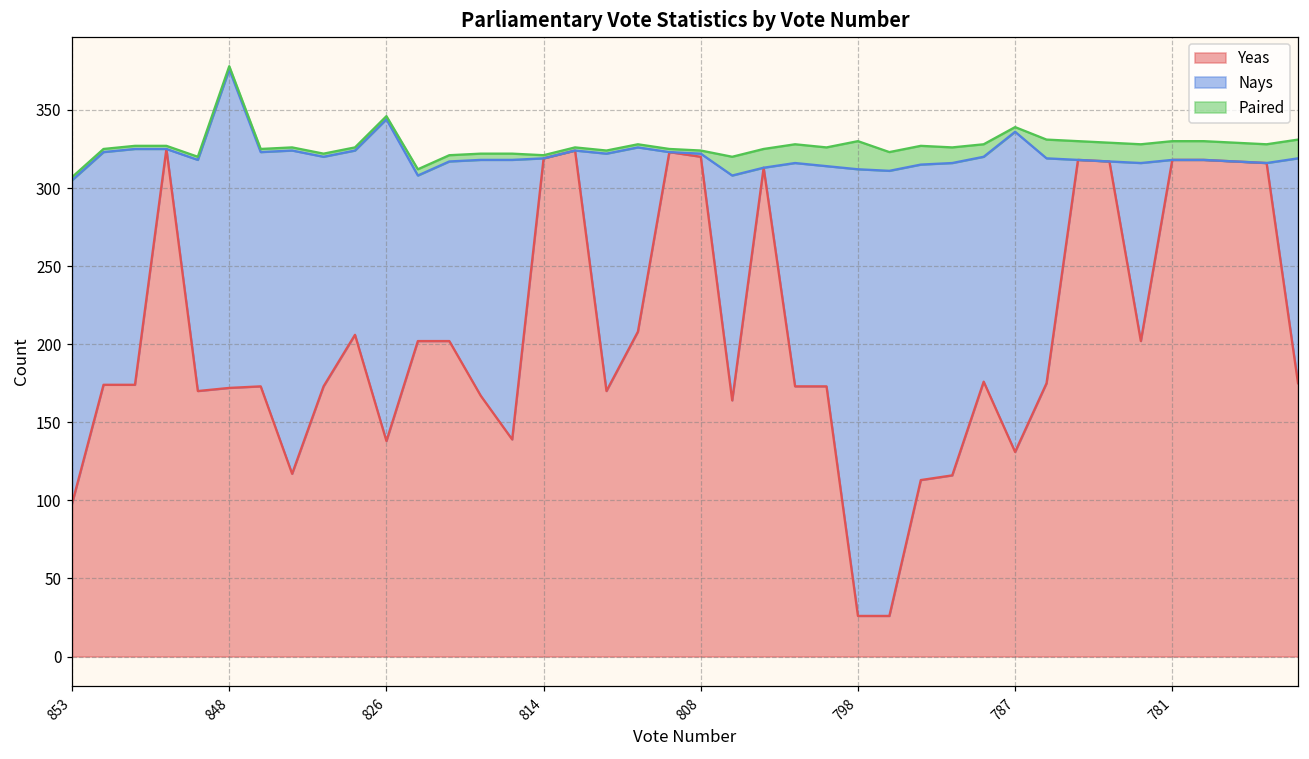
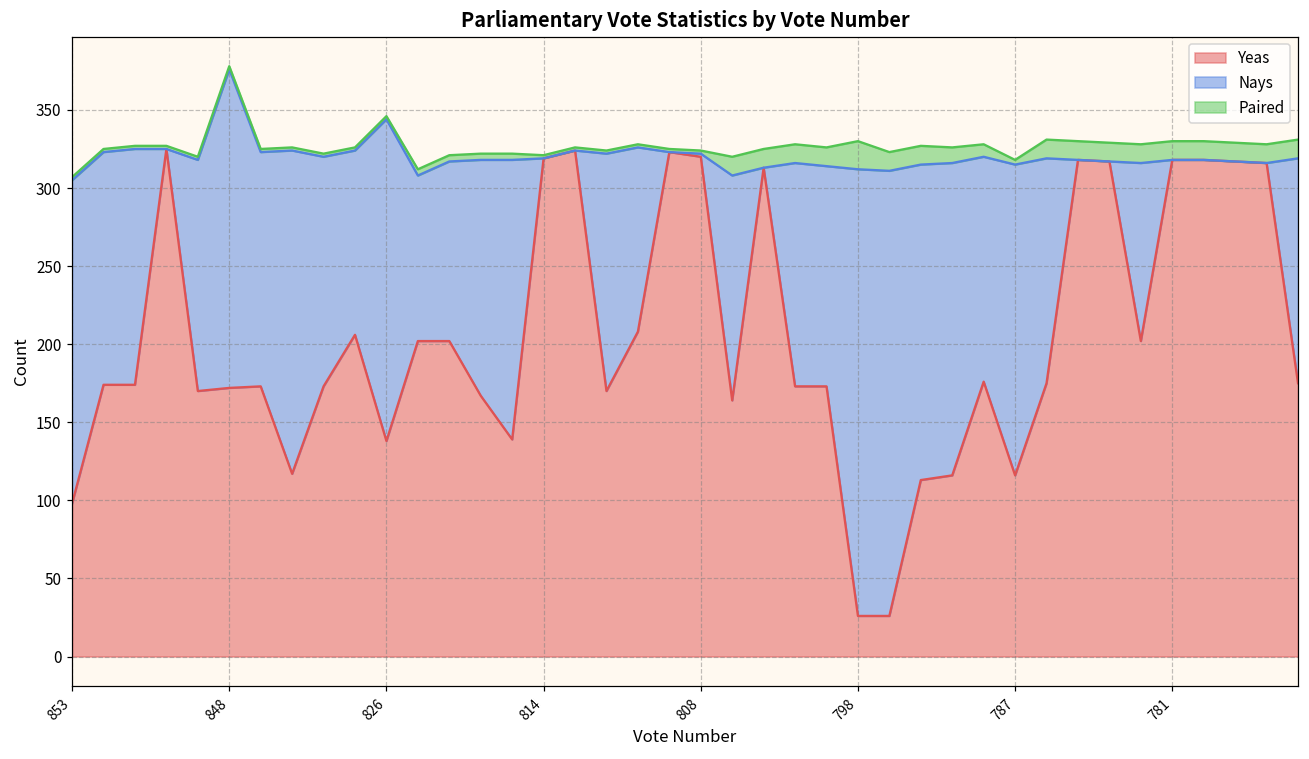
Yeas, 787: 131 -> 116
Nays, 787: 205 -> 199
